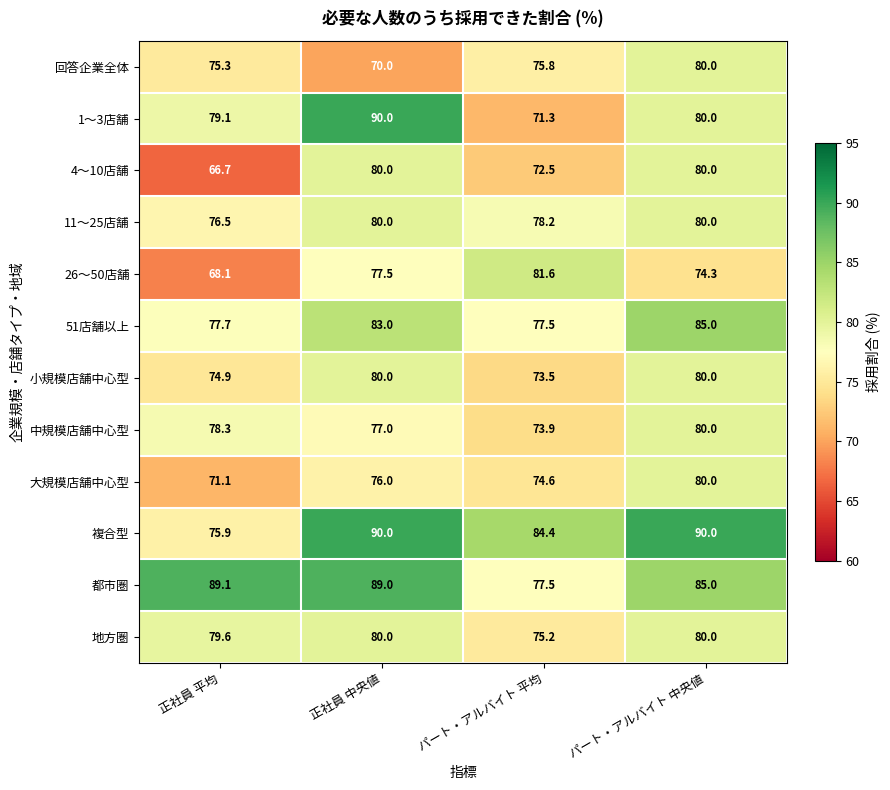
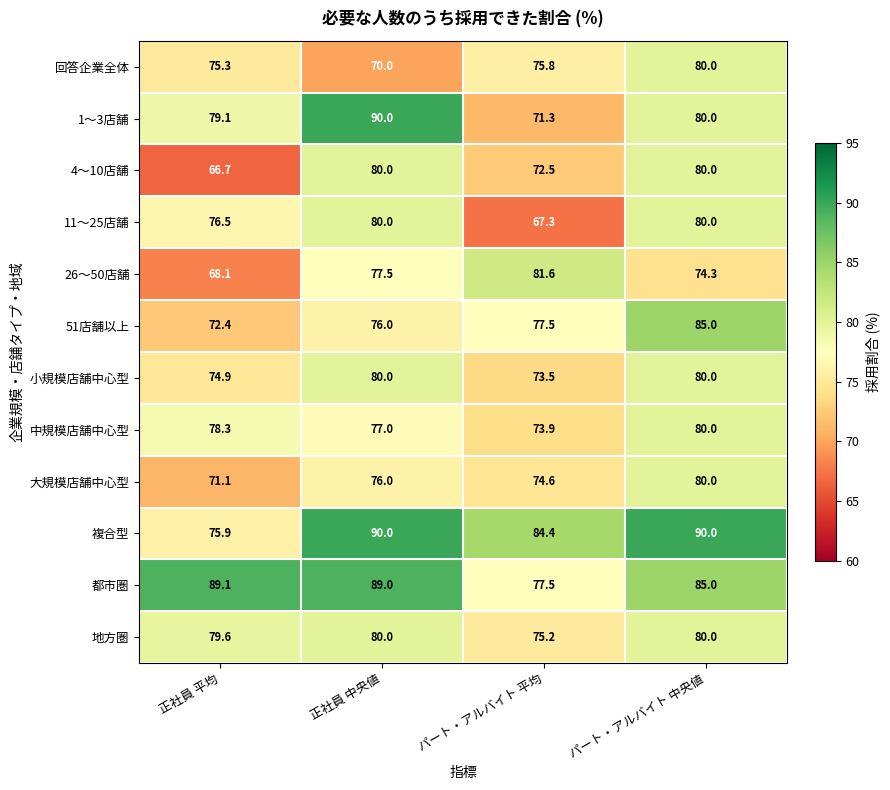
11〜25店舗, パート・アルバイト 平均: 78.2 -> 67.3
51店舗以上, 正社員 平均: 77.7 -> 72.4
51店舗以上, 正社員 中央値: 83.0 -> 76.0
